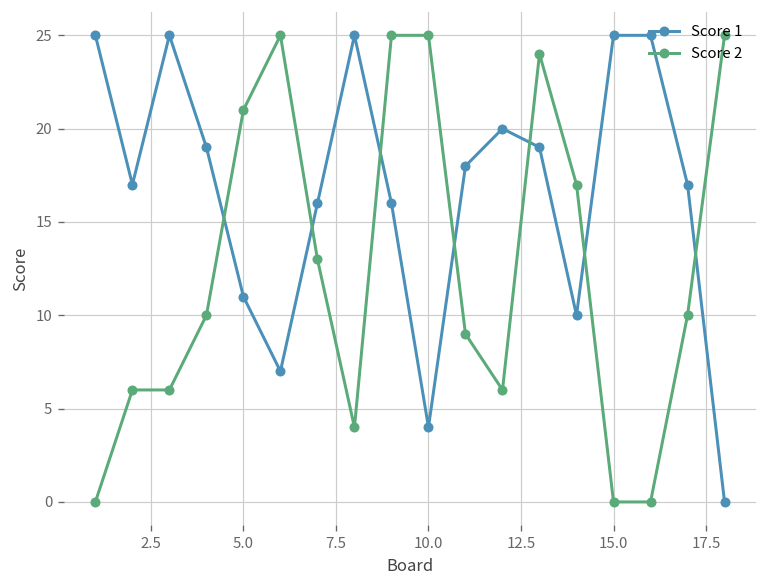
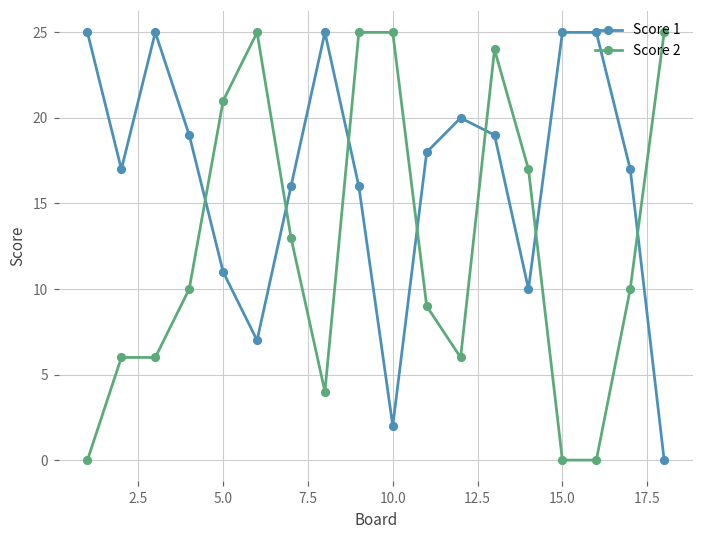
Score 1, 10.0: 4 -> 2
